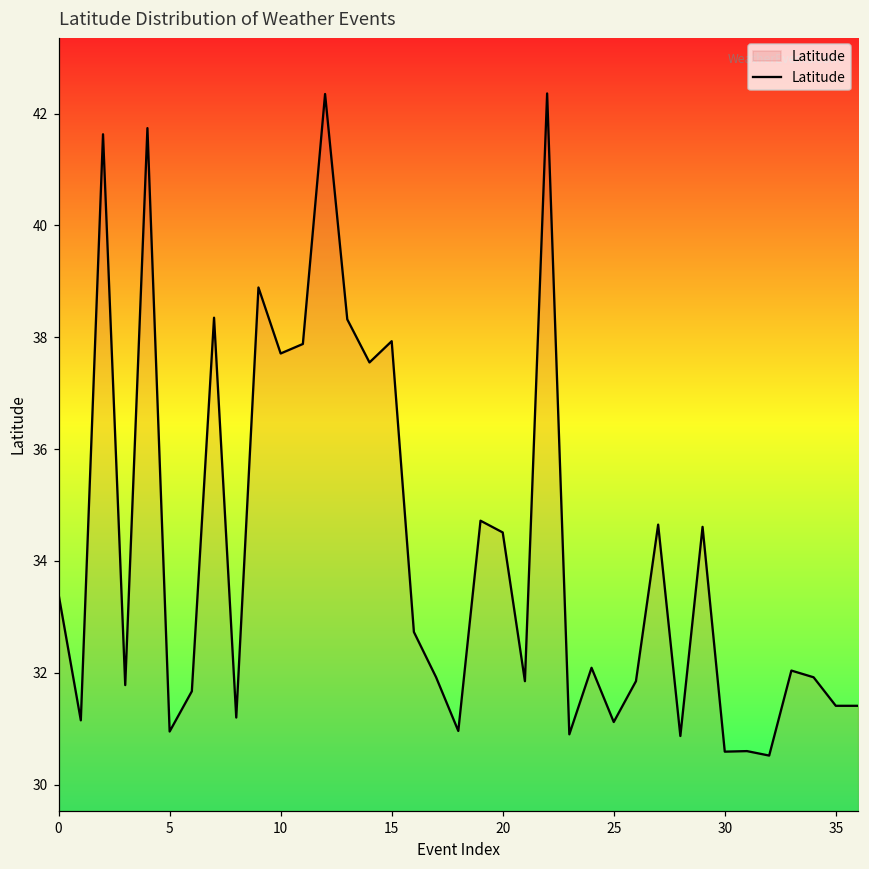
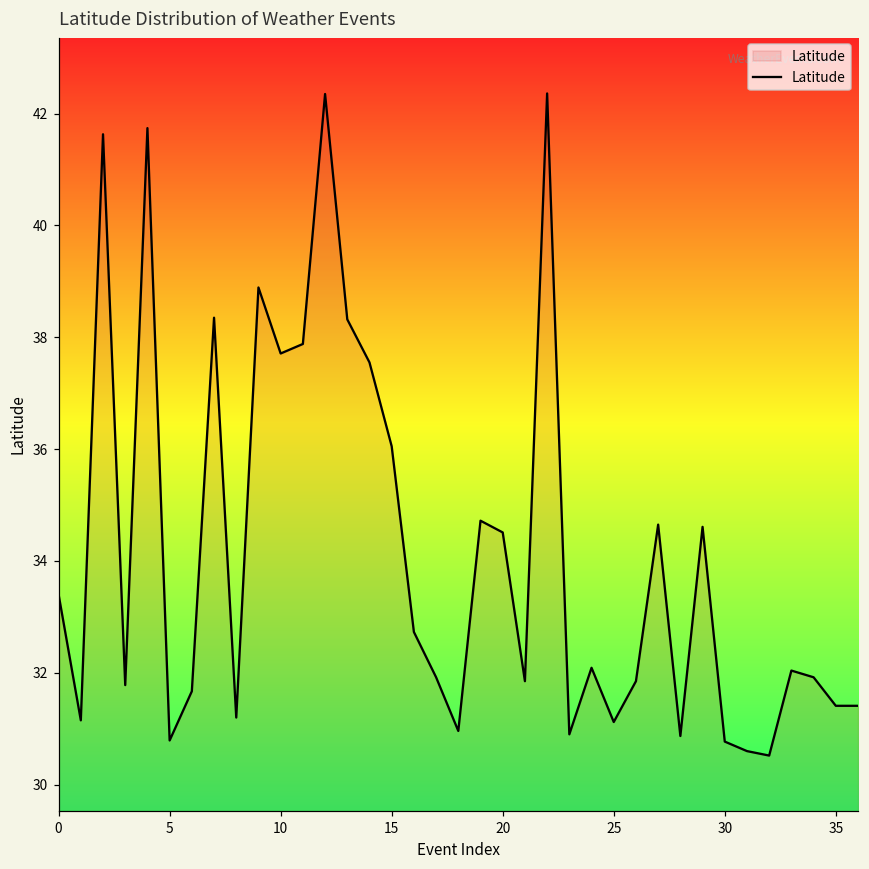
5: 31.0 -> 30.8
15: 37.9 -> 36.1
30: 30.6 -> 30.8
